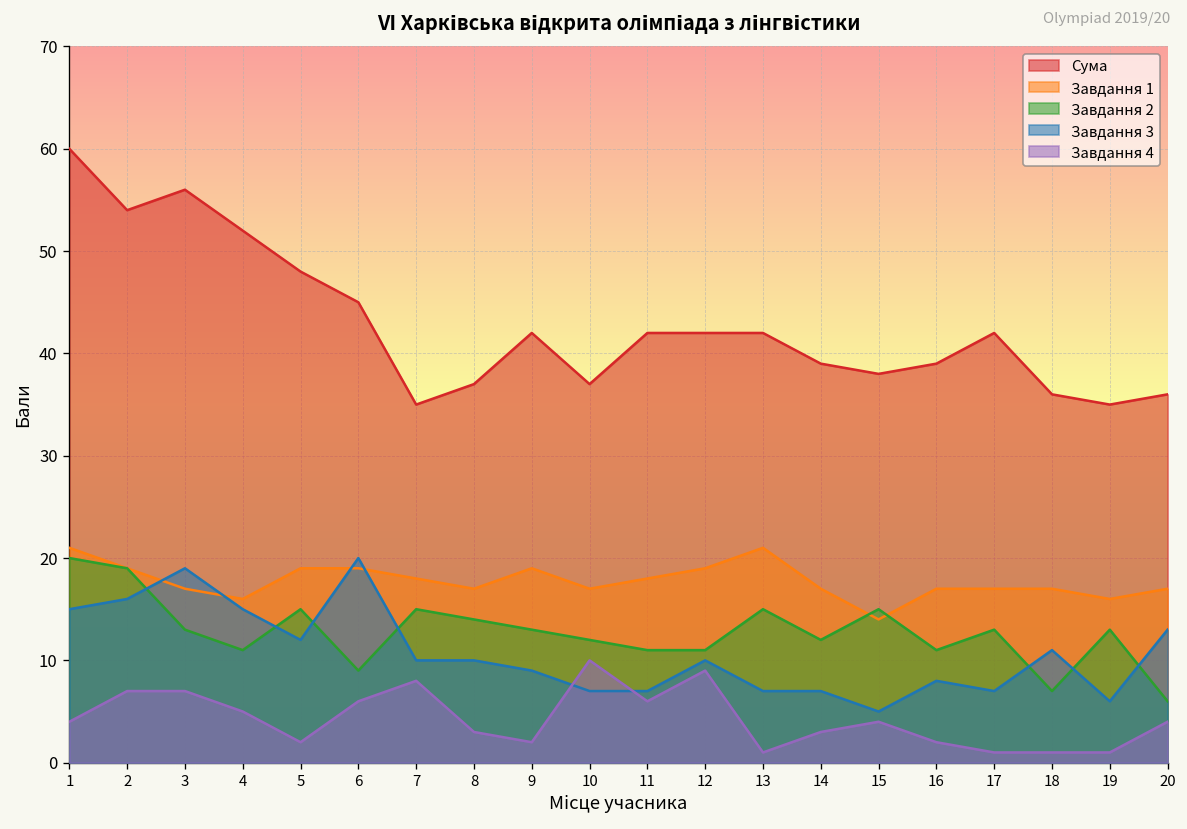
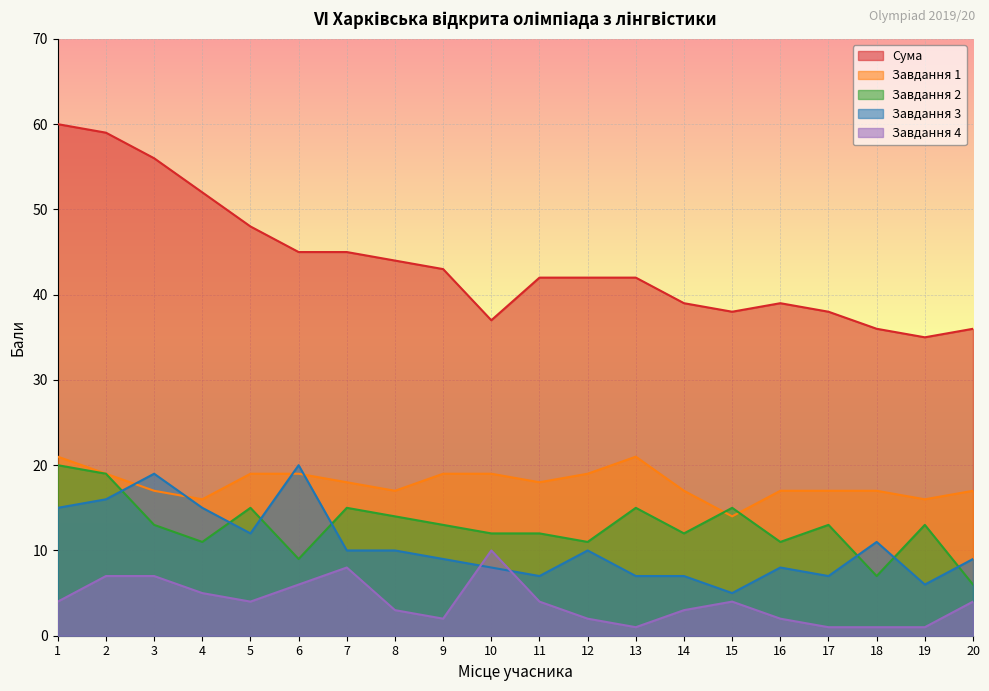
Сума, 2: 54 -> 59
Завдання 4, 5: 2 -> 4
Сума, 7: 35 -> 45
Сума, 8: 37 -> 44
Сума, 9: 42 -> 43
Завдання 1, 10: 17 -> 19
Завдання 3, 10: 7 -> 8
Завдання 2, 11: 11 -> 12
Завдання 4, 11: 6 -> 4
Завдання 4, 12: 9 -> 2
Сума, 17: 42 -> 38
Завдання 3, 20: 13 -> 9
